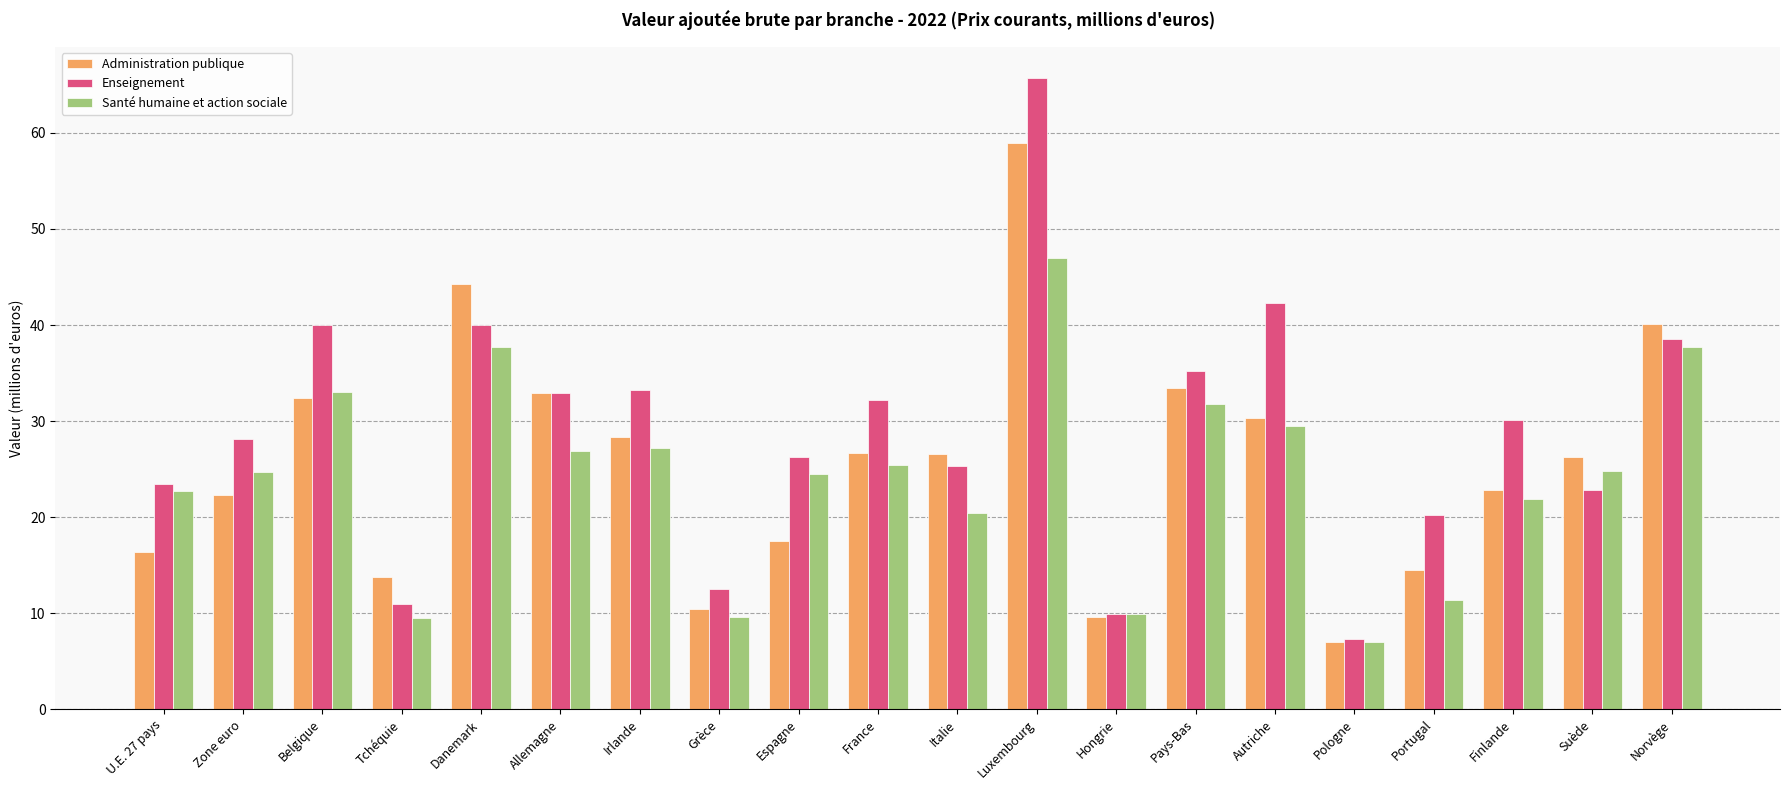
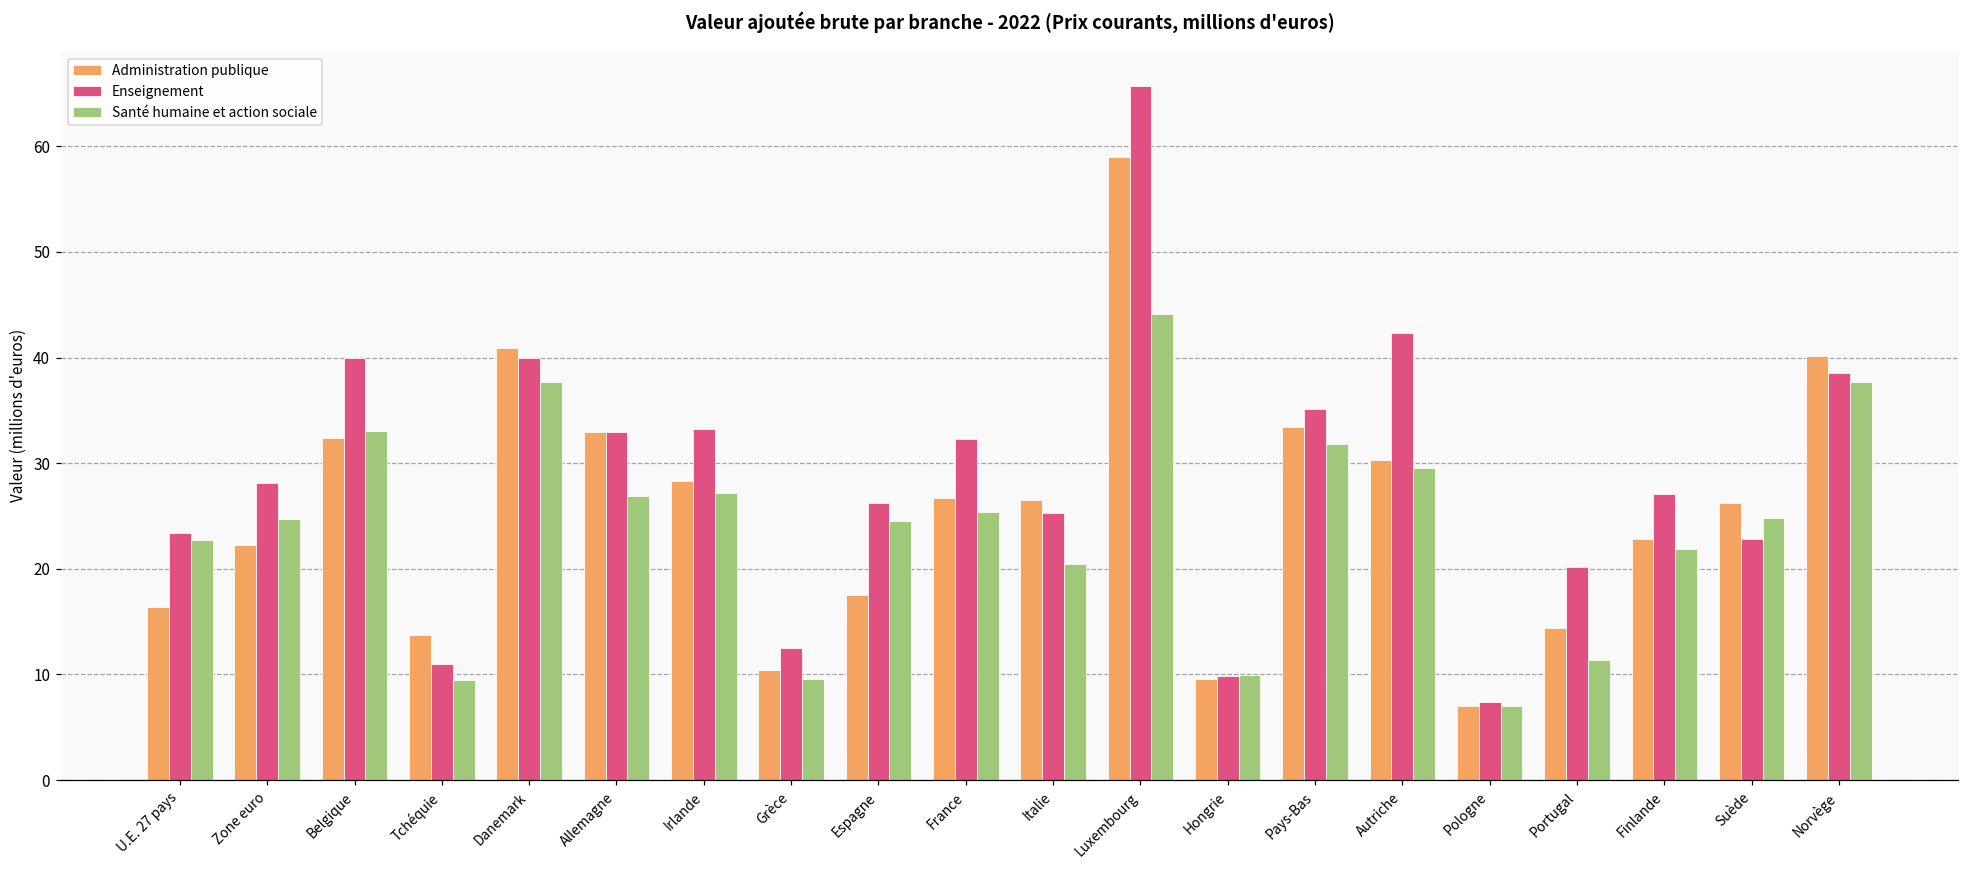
Administration publique, Danemark: 44 -> 41
Santé humaine et action sociale, Luxembourg: 47 -> 44
Enseignement, Finlande: 30 -> 27
